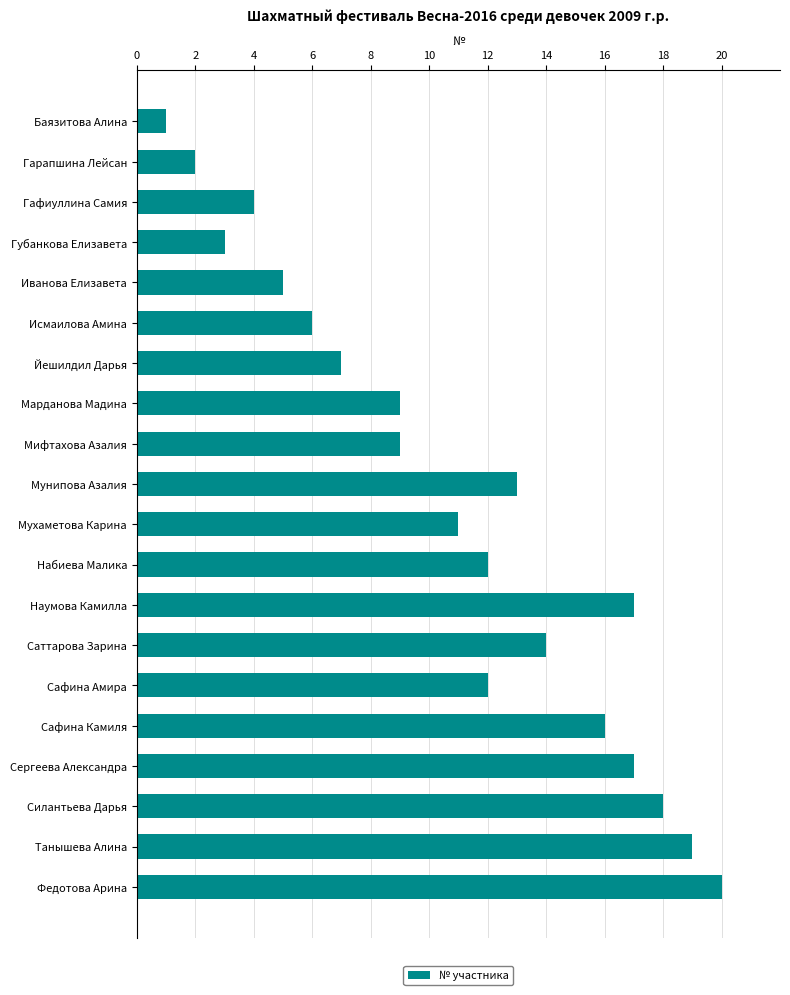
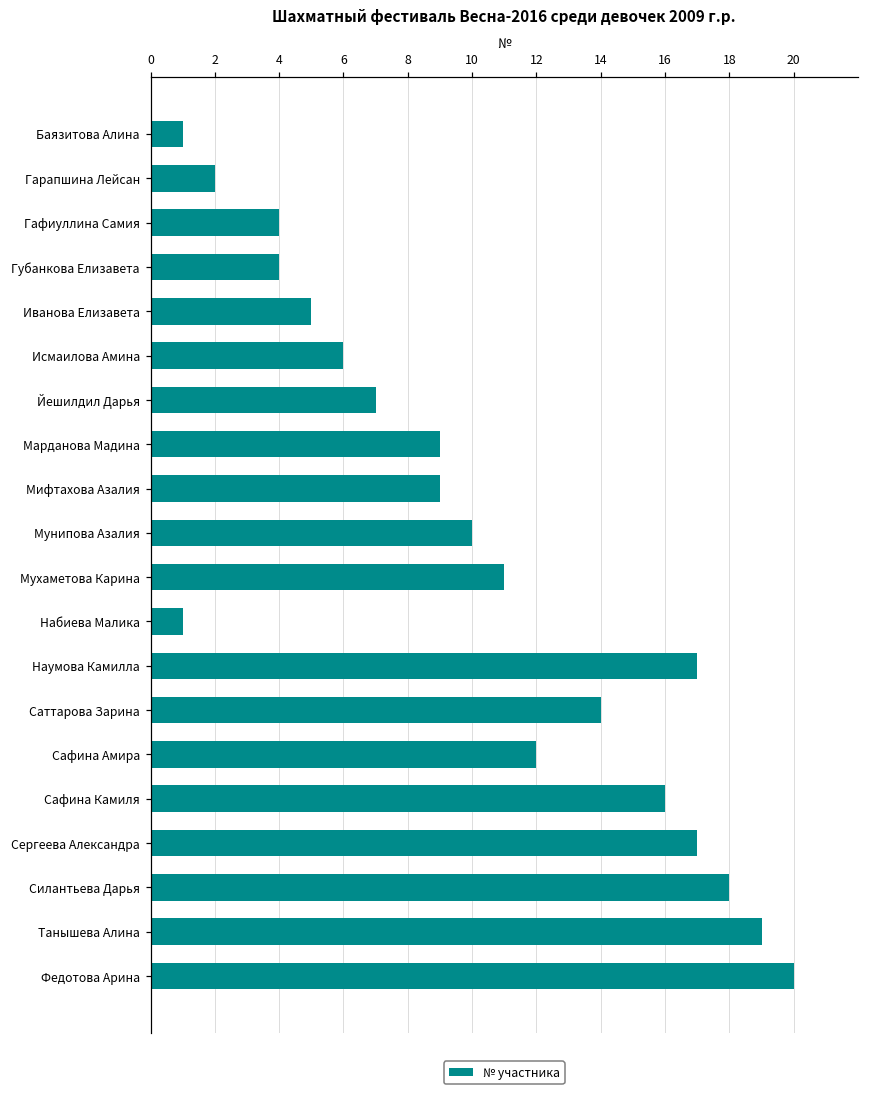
Губанкова Елизавета: 3 -> 4
Мунипова Азалия: 13 -> 10
Набиева Малика: 12 -> 1
